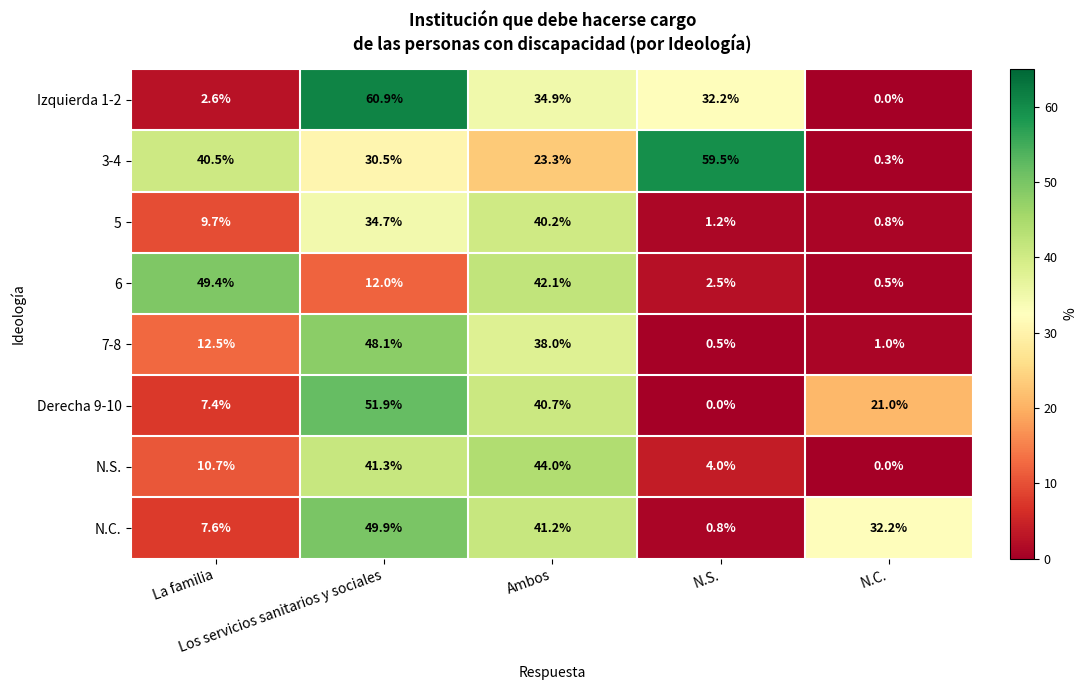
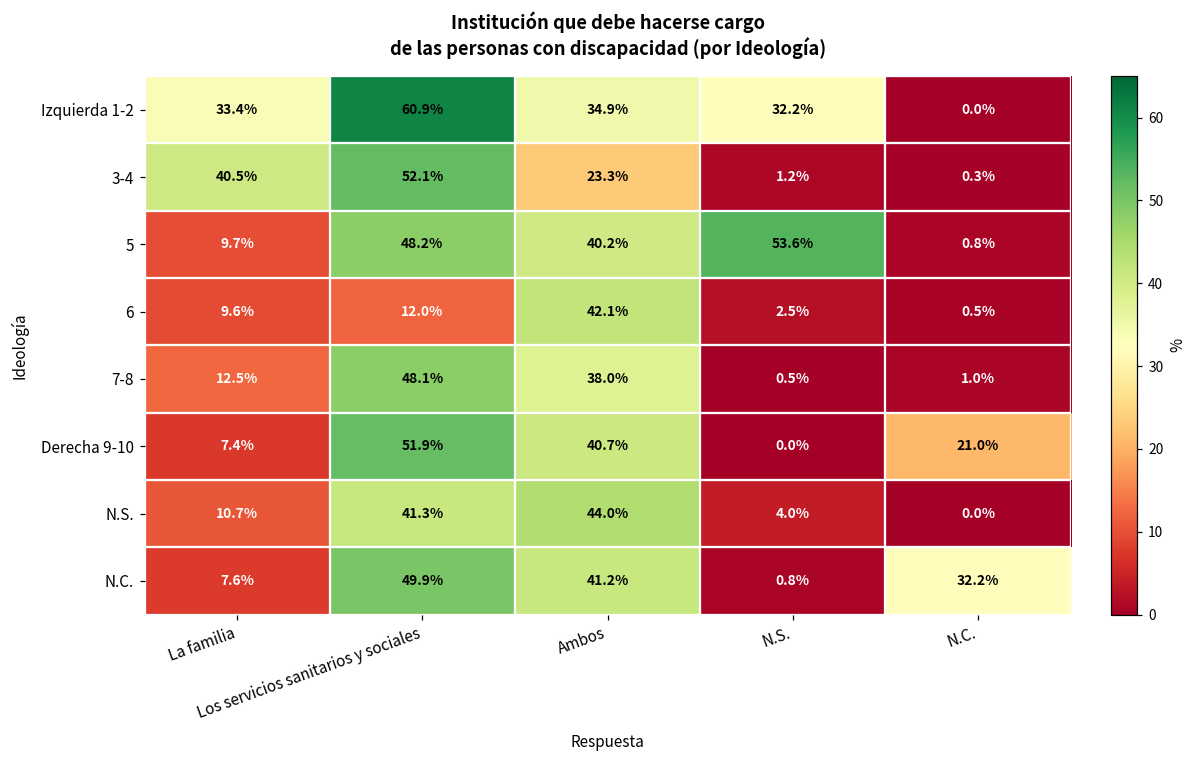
Izquierda 1-2, La familia: 2.6% -> 33.4%
3-4, Los servicios sanitarios y sociales: 30.5% -> 52.1%
3-4, N.S.: 59.5% -> 1.2%
5, Los servicios sanitarios y sociales: 34.7% -> 48.2%
5, N.S.: 1.2% -> 53.6%
6, La familia: 49.4% -> 9.6%
